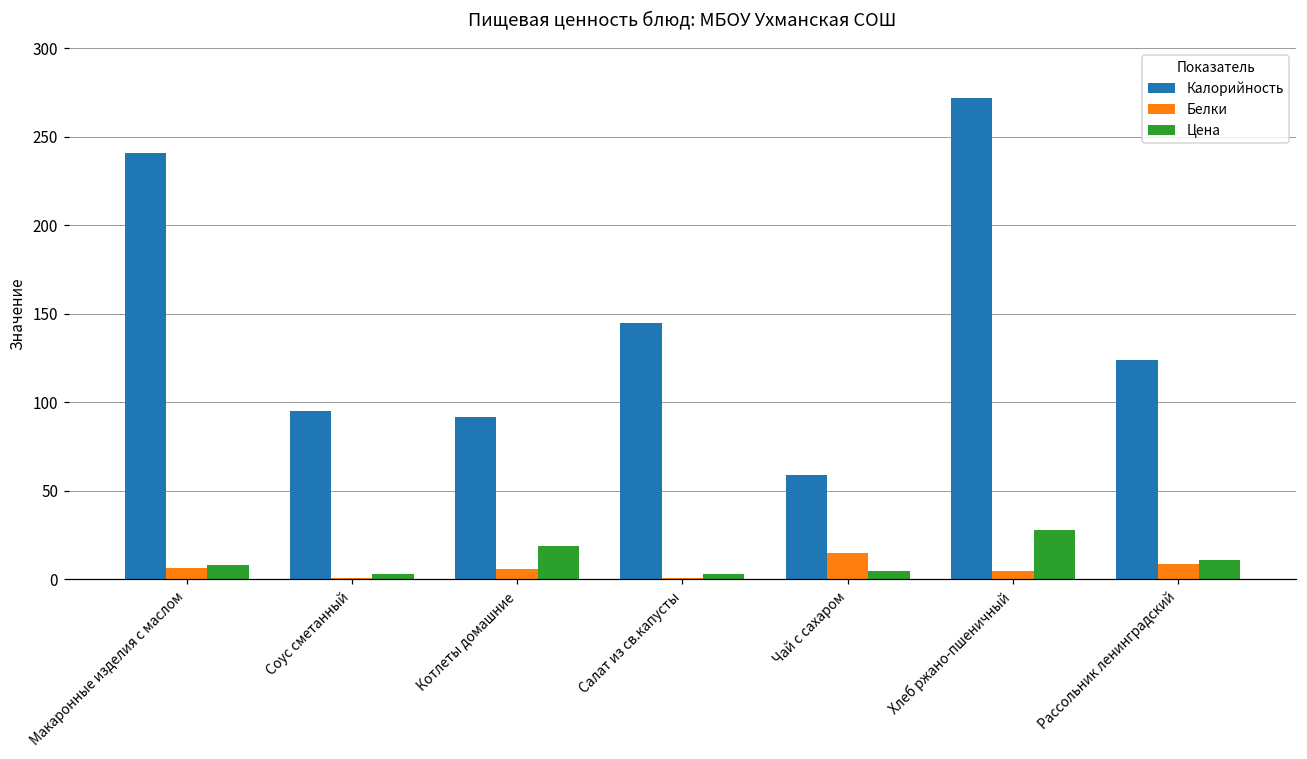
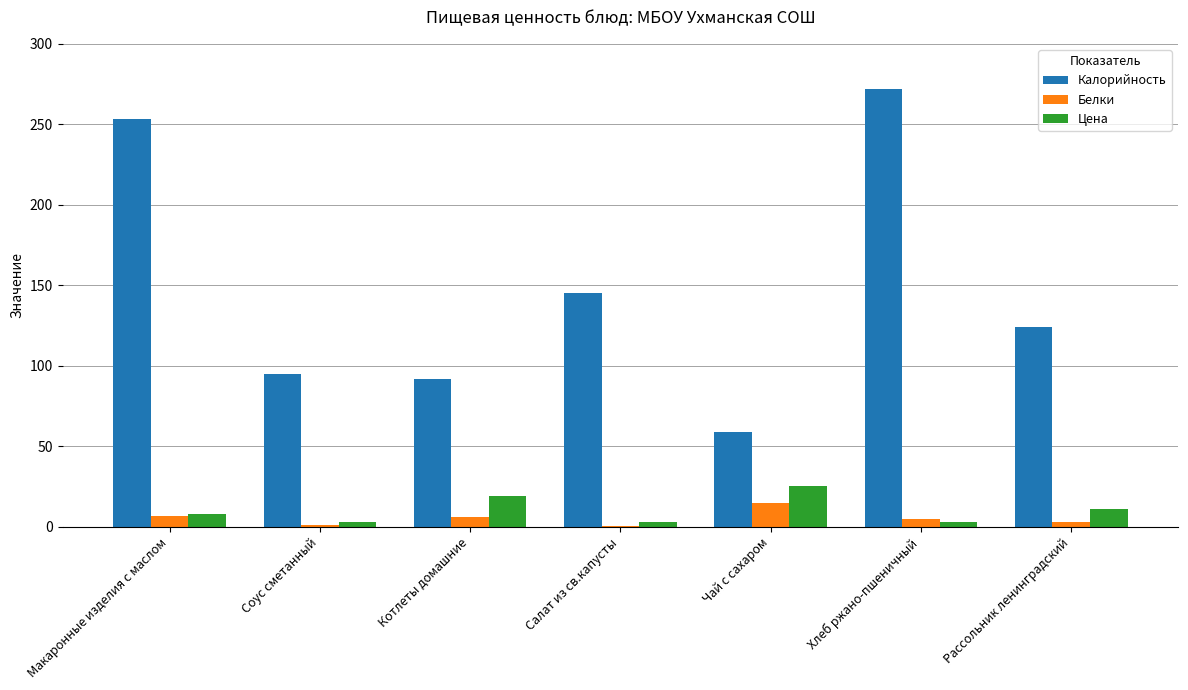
Калорийность, Макаронные изделия с маслом: 241 -> 253
Цена, Чай с сахаром: 5 -> 25
Цена, Хлеб ржано-пшеничный: 28 -> 3
Белки, Рассольник ленинградский: 9 -> 3
